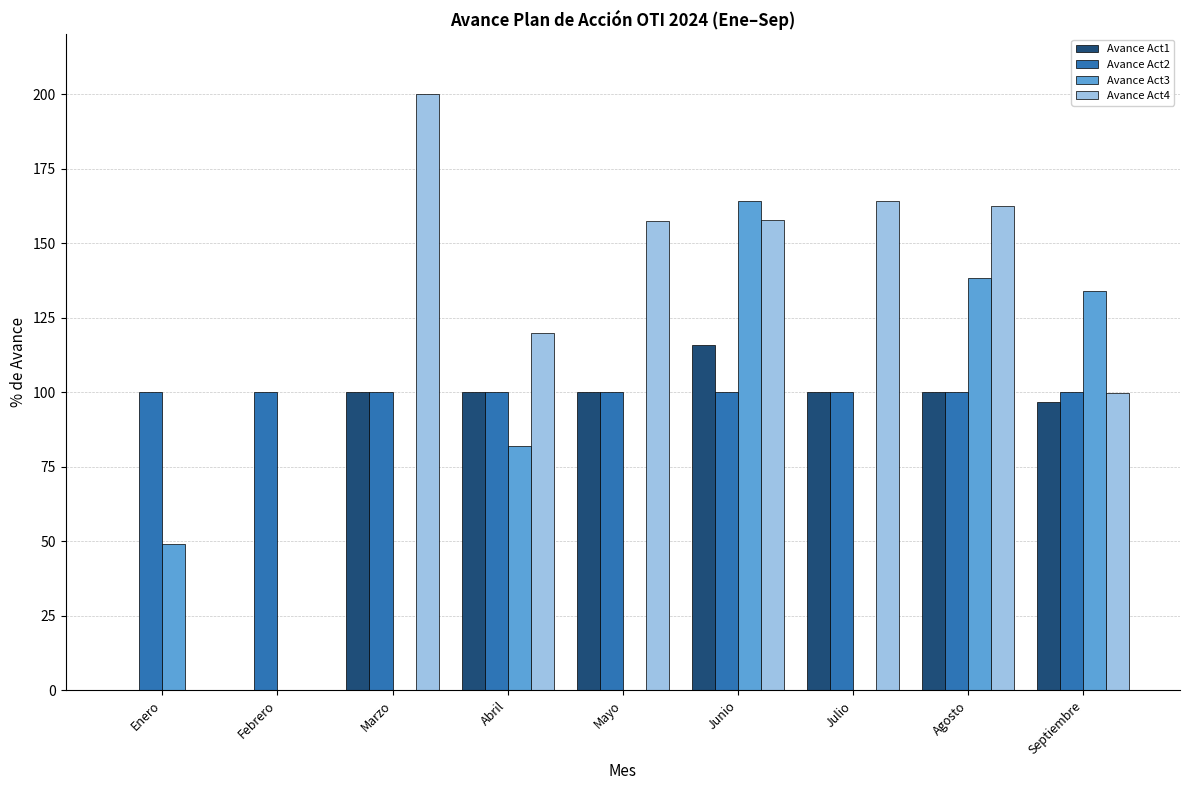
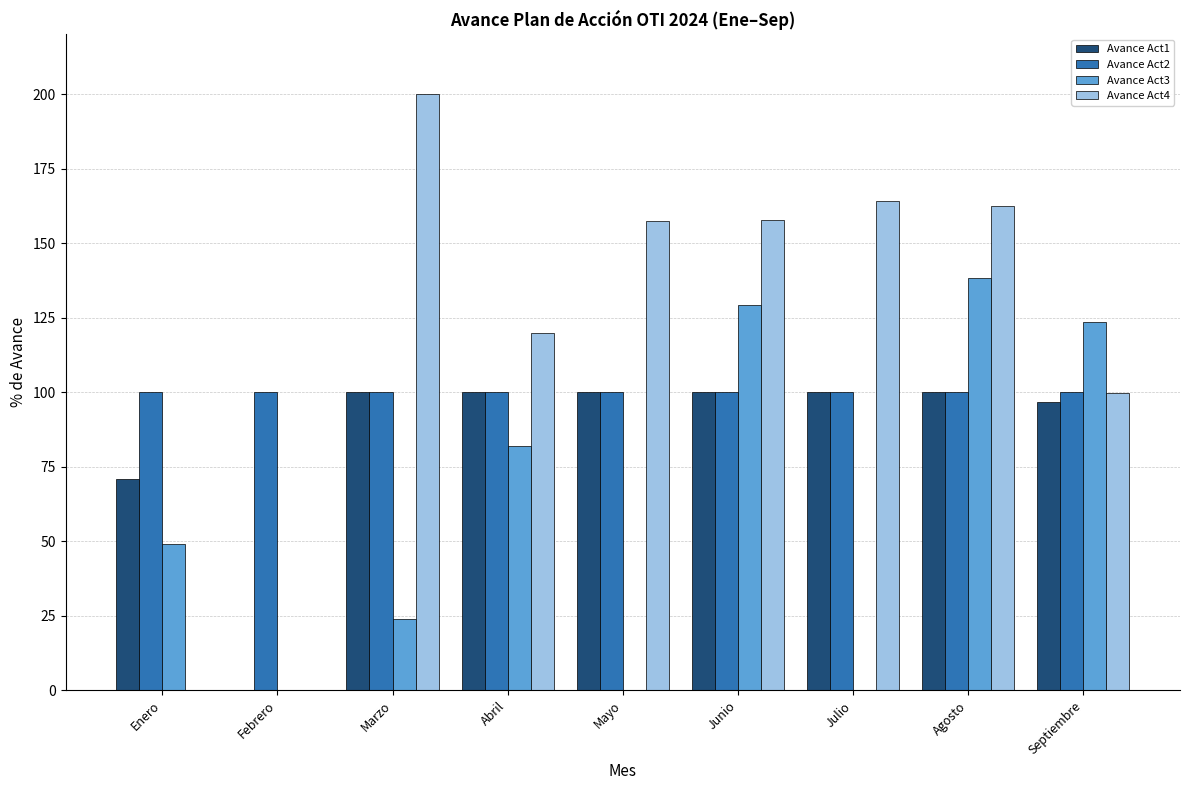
Avance Act1, Enero: 0 -> 71
Avance Act3, Marzo: 0 -> 24
Avance Act1, Junio: 116 -> 100
Avance Act3, Junio: 164 -> 129
Avance Act3, Septiembre: 134 -> 123
